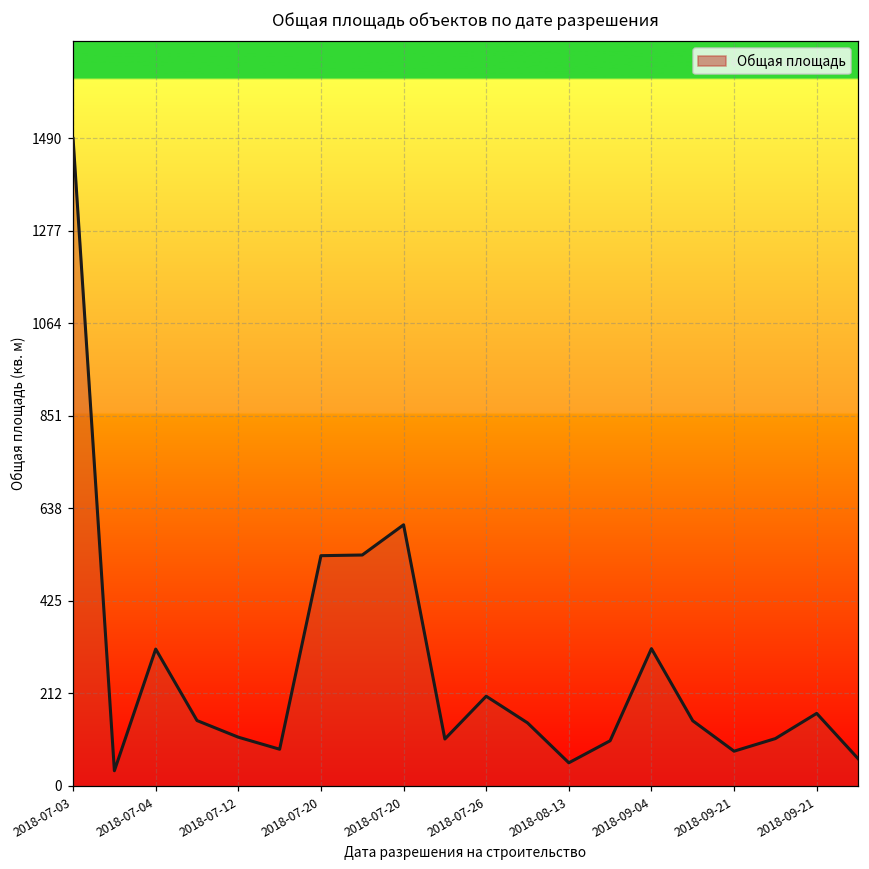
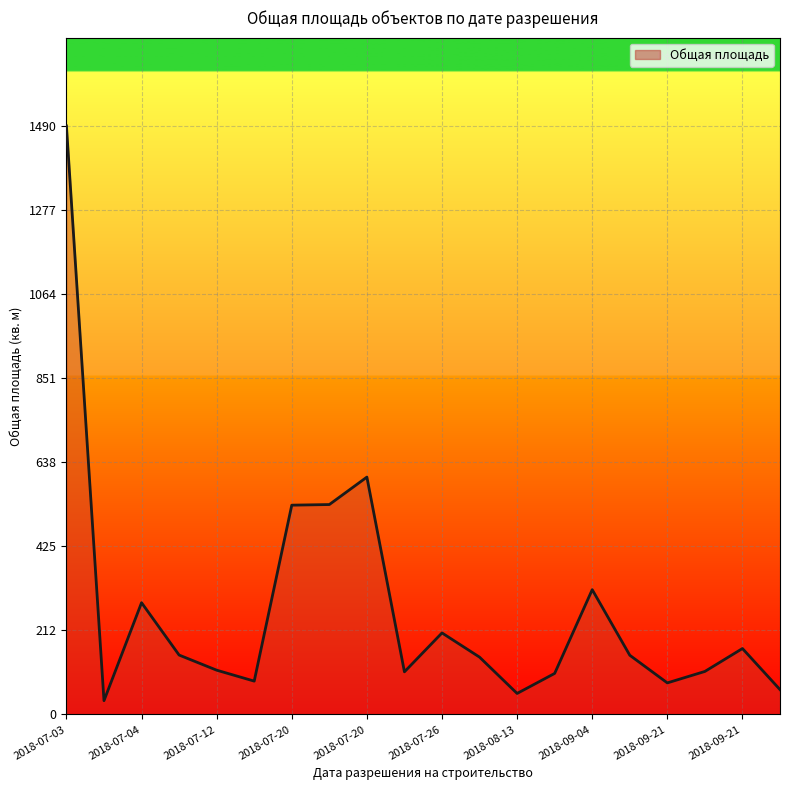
2018-07-04: 320 -> 280
